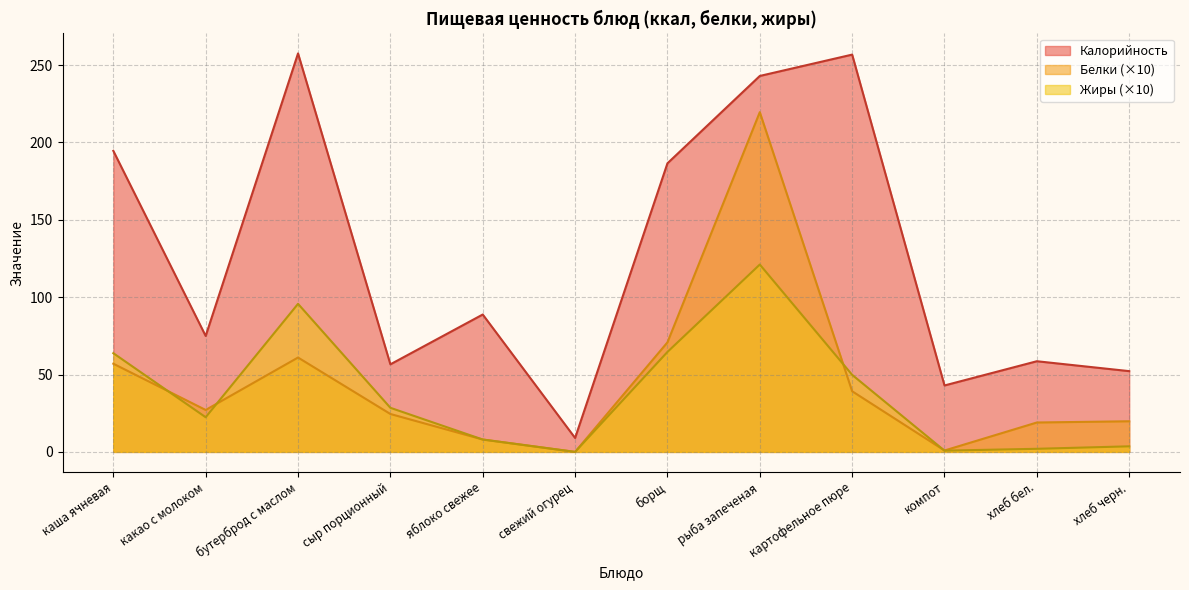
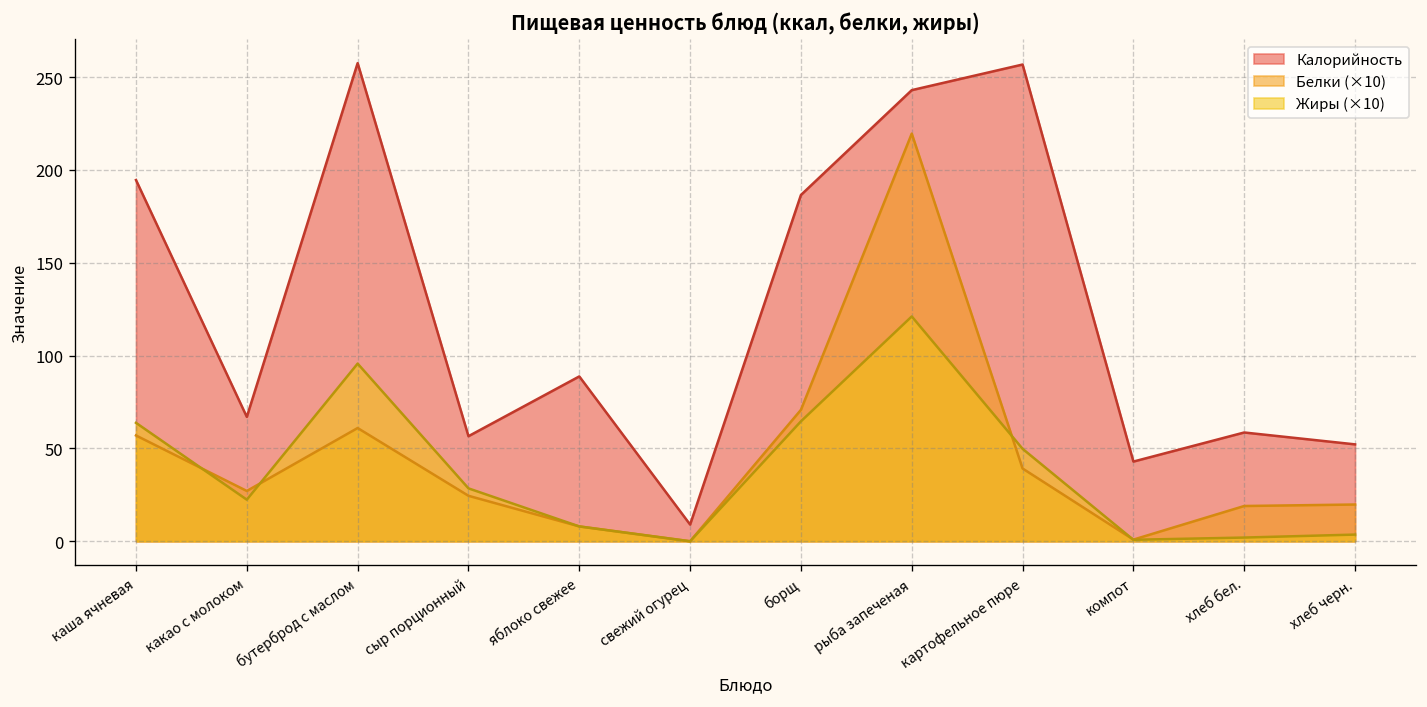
Калорийность, какао с молоком: 75 -> 67
